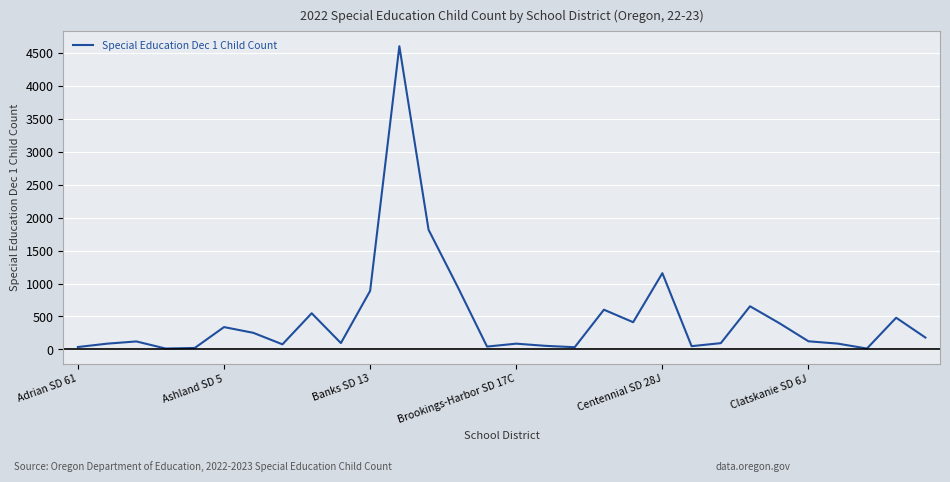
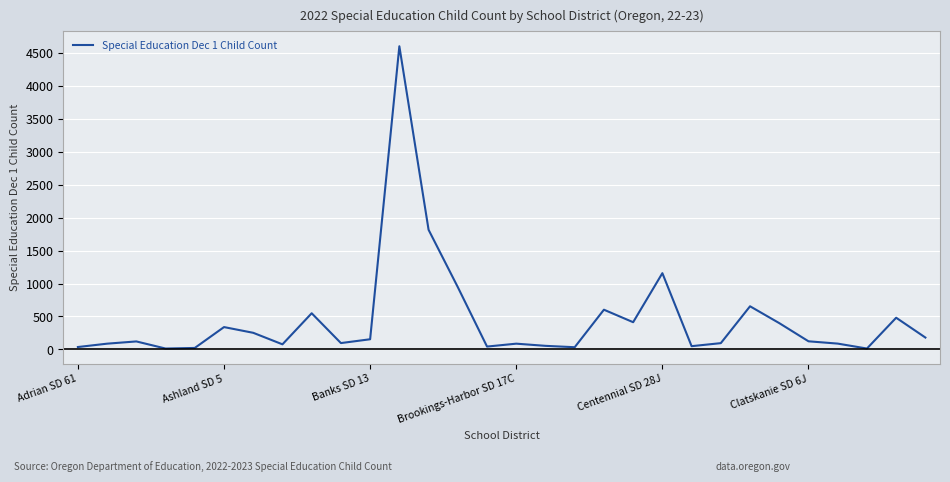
Banks SD 13: 900 -> 200
